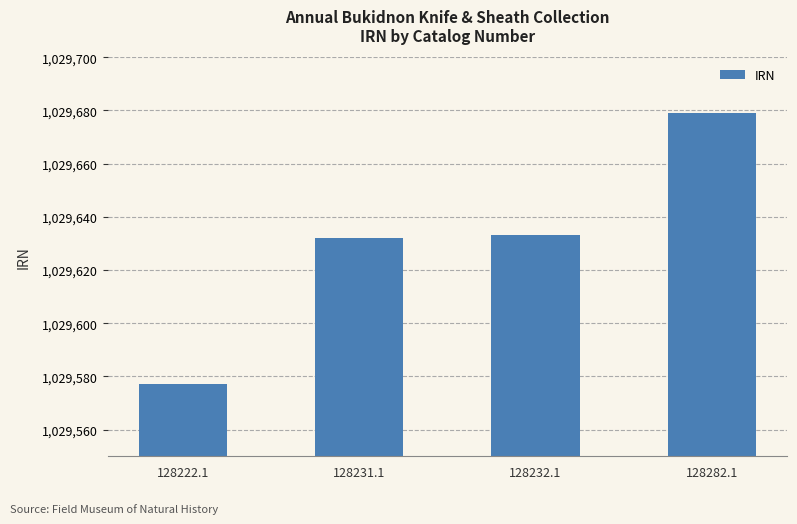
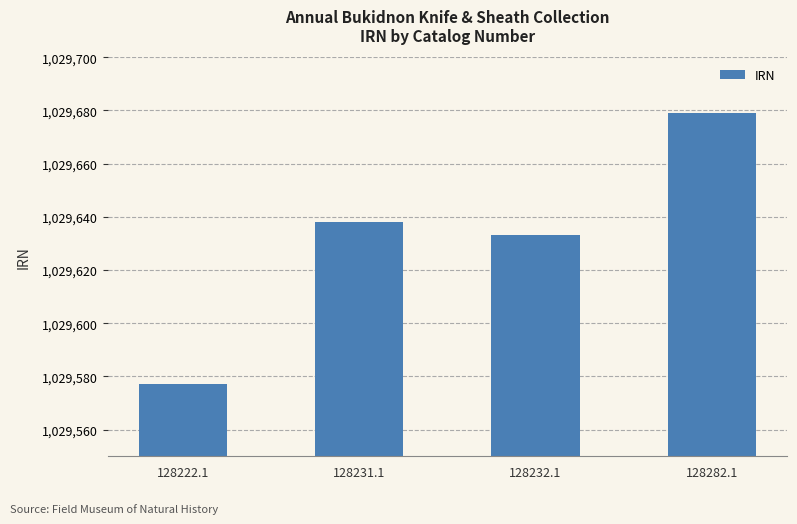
128231.1: 1,029,632 -> 1,029,638
